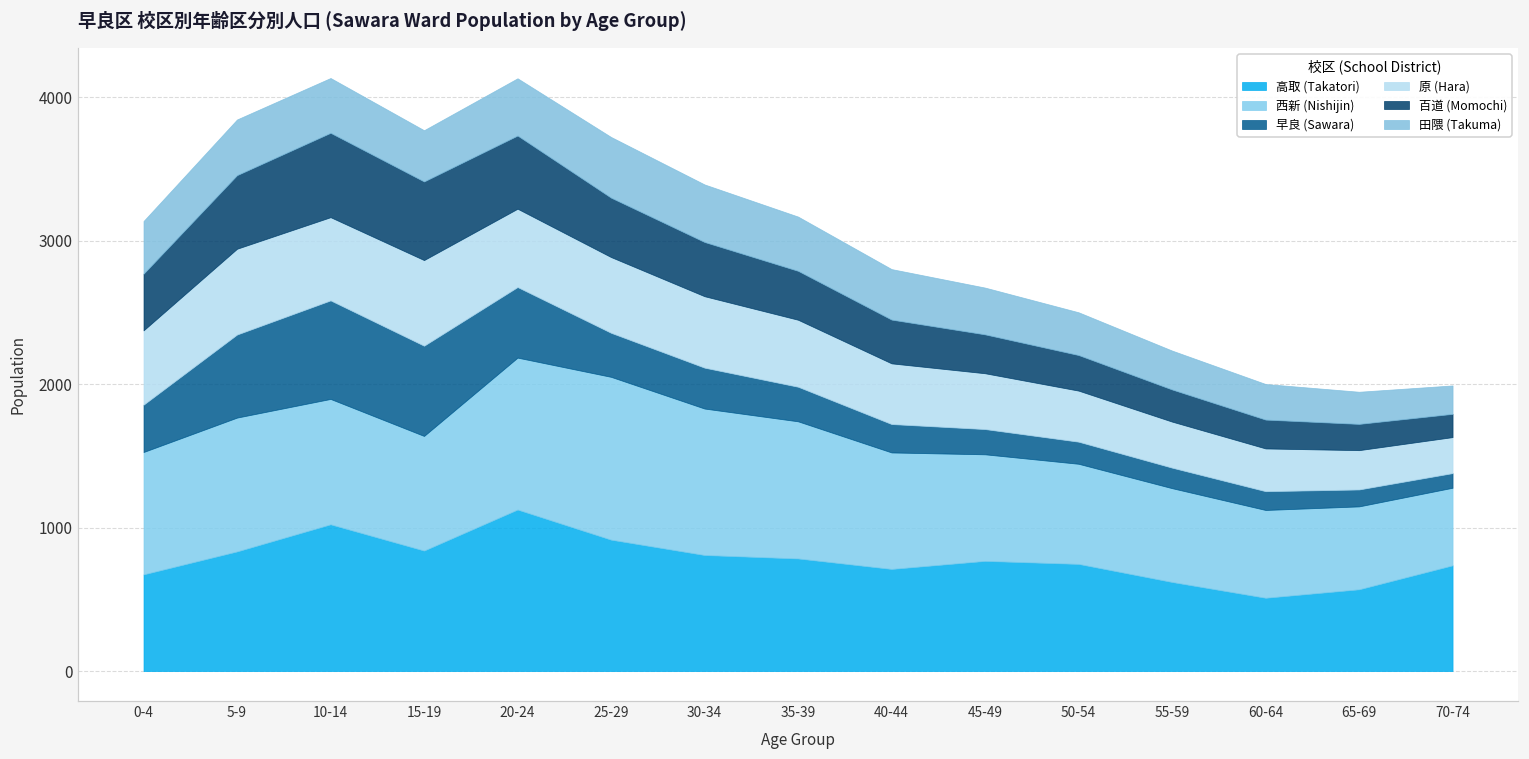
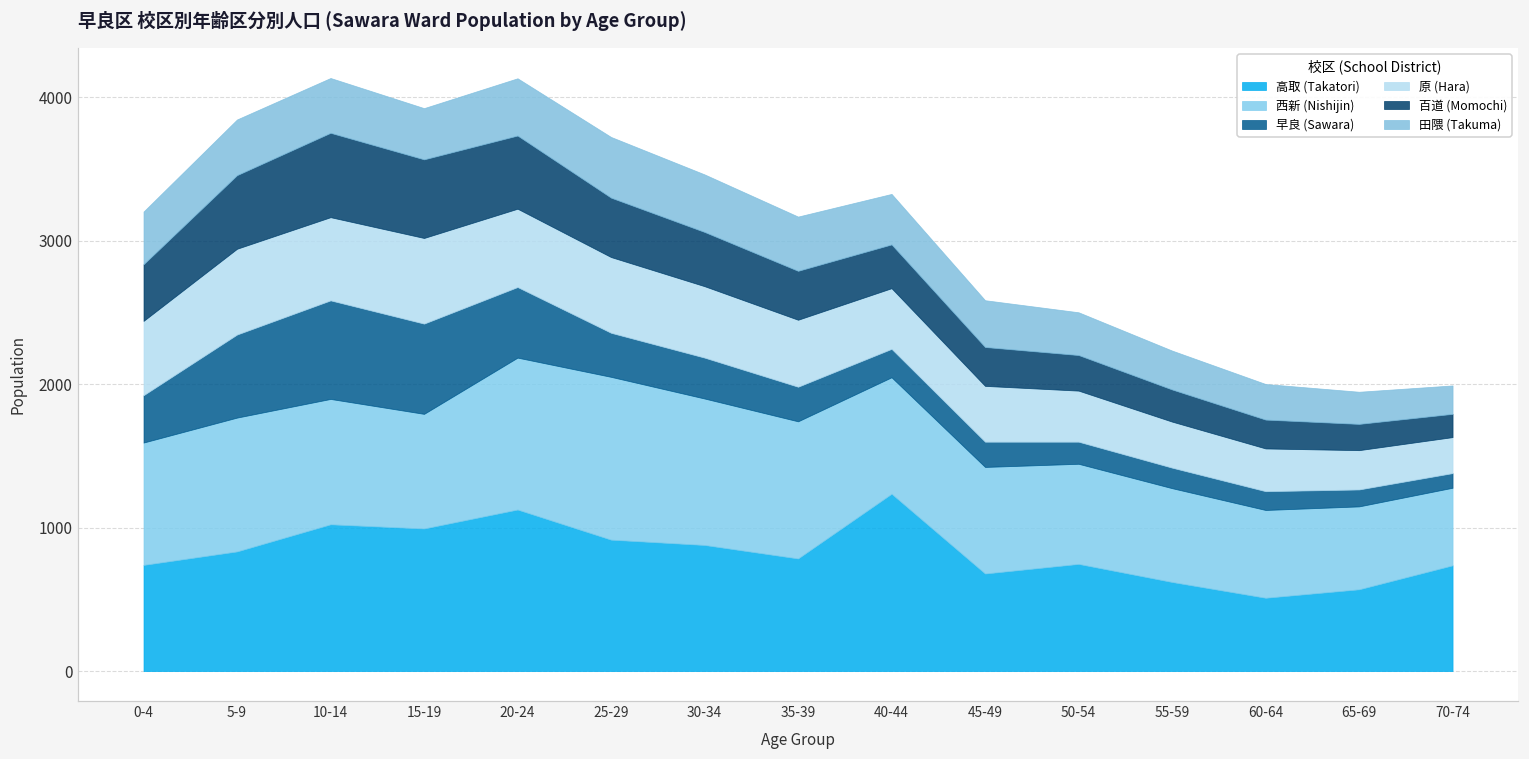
高取 (Takatori), 0-4: 670 -> 740
高取 (Takatori), 15-19: 840 -> 990
高取 (Takatori), 30-34: 810 -> 880
高取 (Takatori), 40-44: 710 -> 1240
高取 (Takatori), 45-49: 770 -> 680
